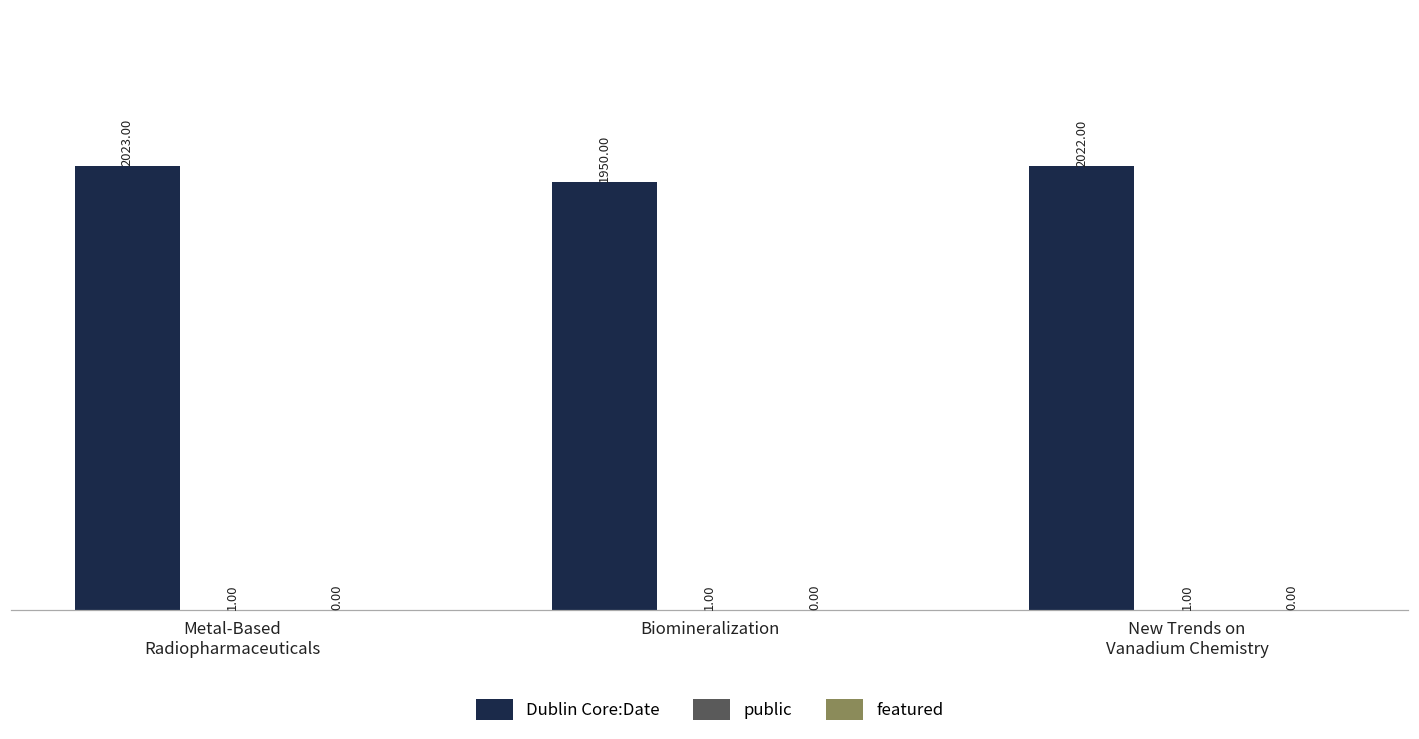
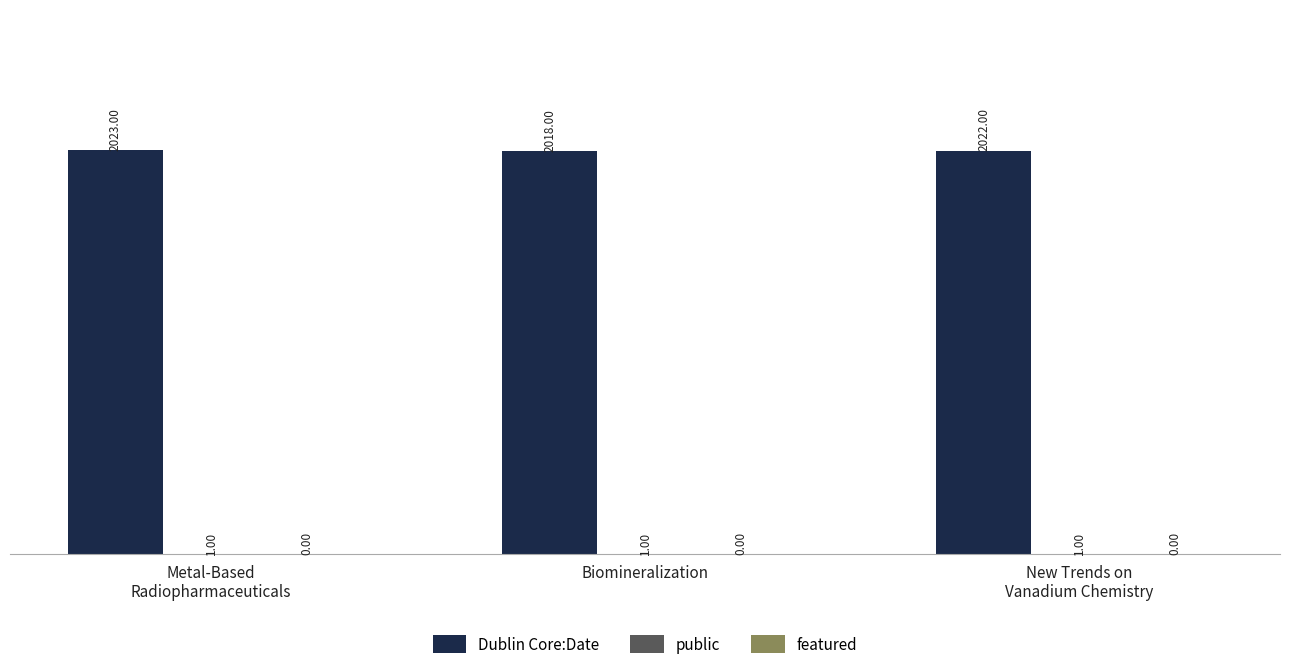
Dublin Core:Date, Biomineralization: 1950.00 -> 2018.00
